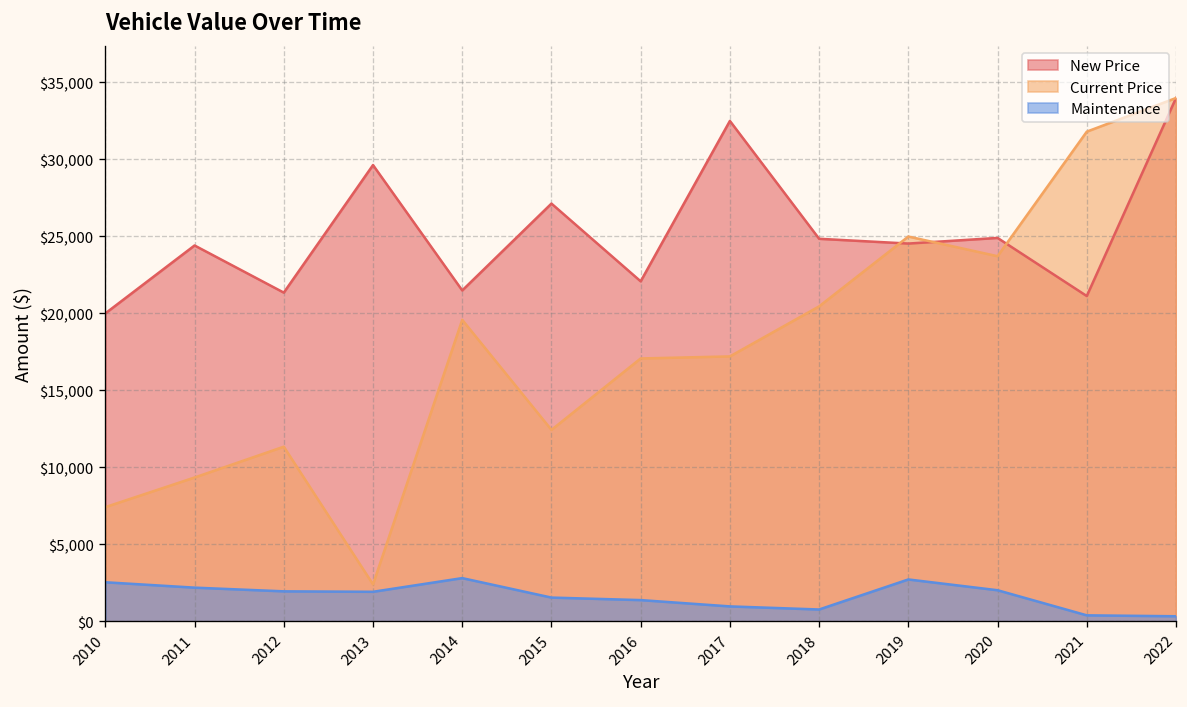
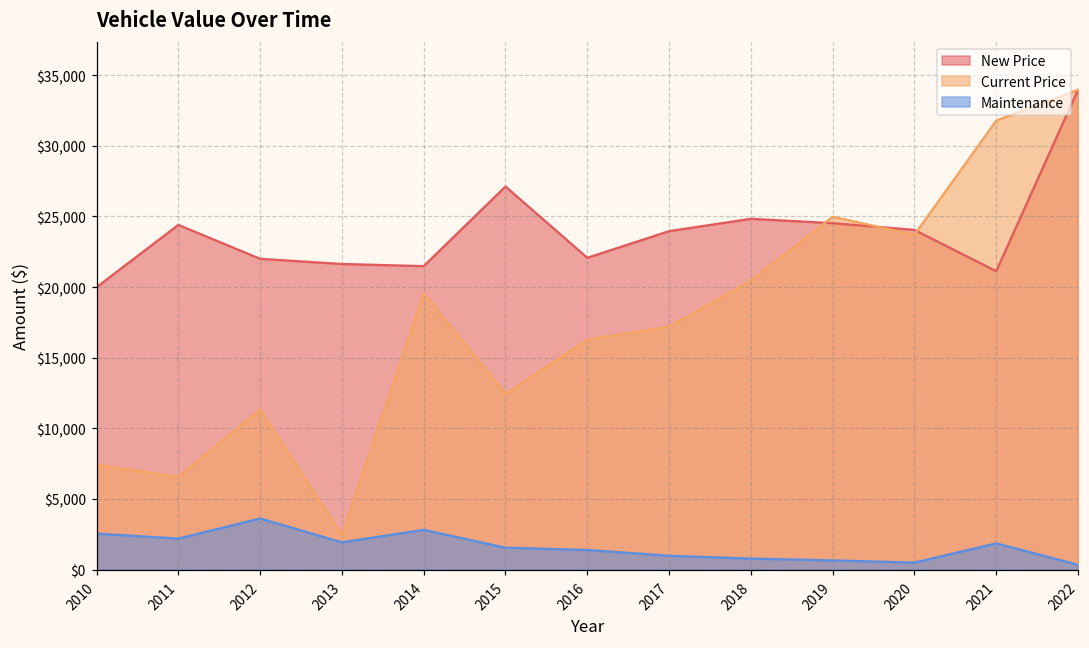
Current Price, 2011: $9,300 -> $6,600
New Price, 2012: $21,300 -> $22,000
Maintenance, 2012: $2,000 -> $3,600
New Price, 2013: $29,600 -> $21,600
Current Price, 2016: $17,100 -> $16,300
New Price, 2017: $32,500 -> $24,000
Maintenance, 2019: $2,700 -> $700
New Price, 2020: $24,900 -> $24,000
Maintenance, 2020: $2,000 -> $500
Maintenance, 2021: $400 -> $1,900
